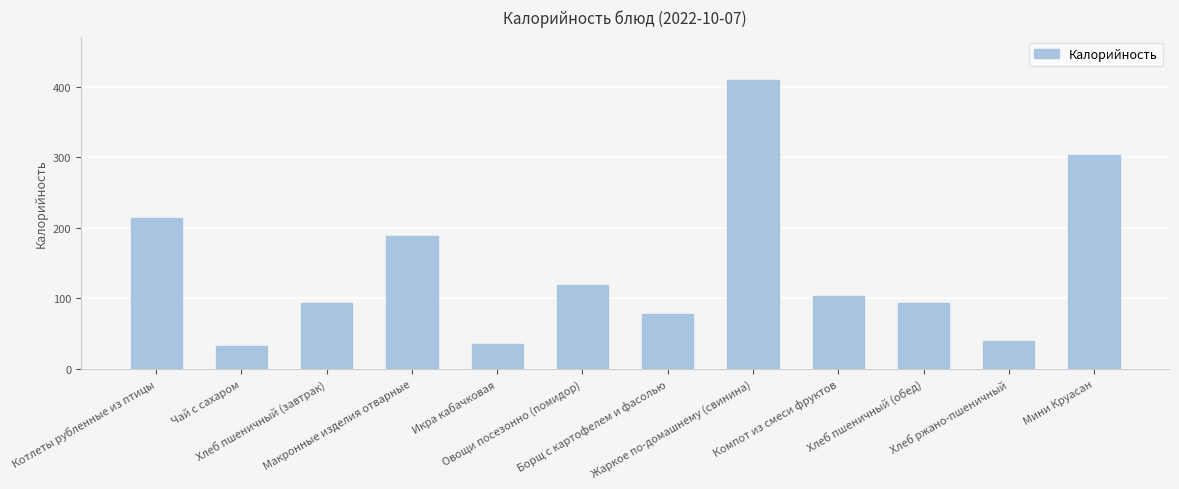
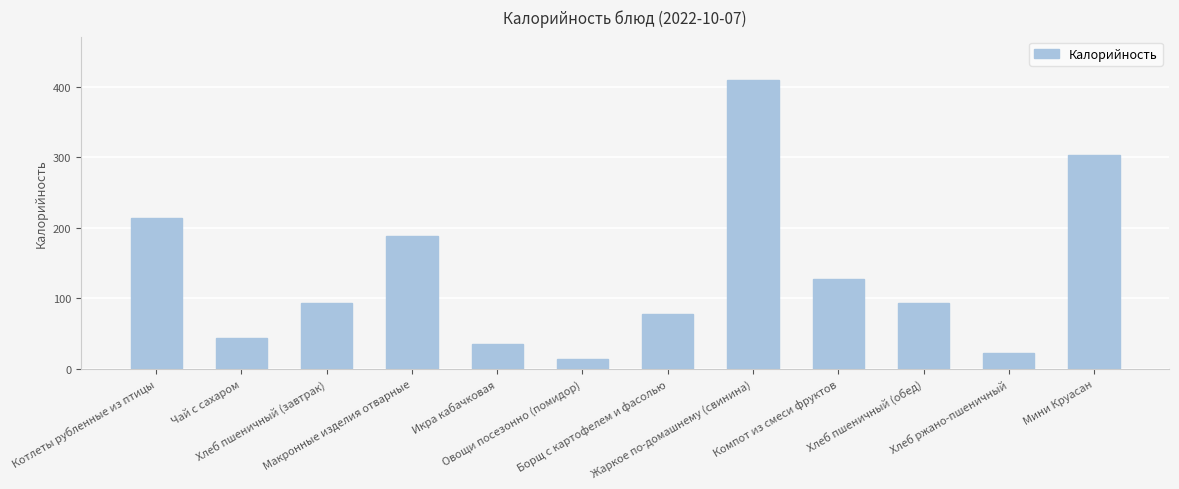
Чай с сахаром: 30 -> 40
Овощи посезонно (помидор): 120 -> 10
Компот из смеси фруктов: 100 -> 130
Хлеб ржано-пшеничный: 40 -> 20
